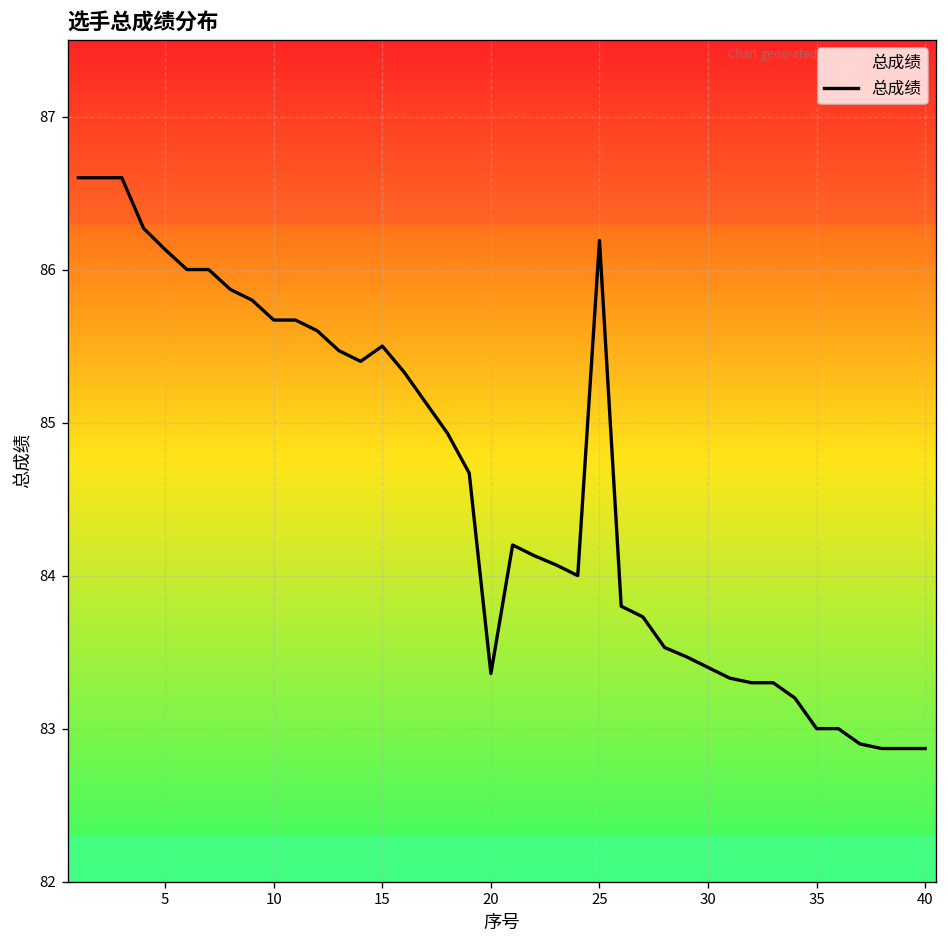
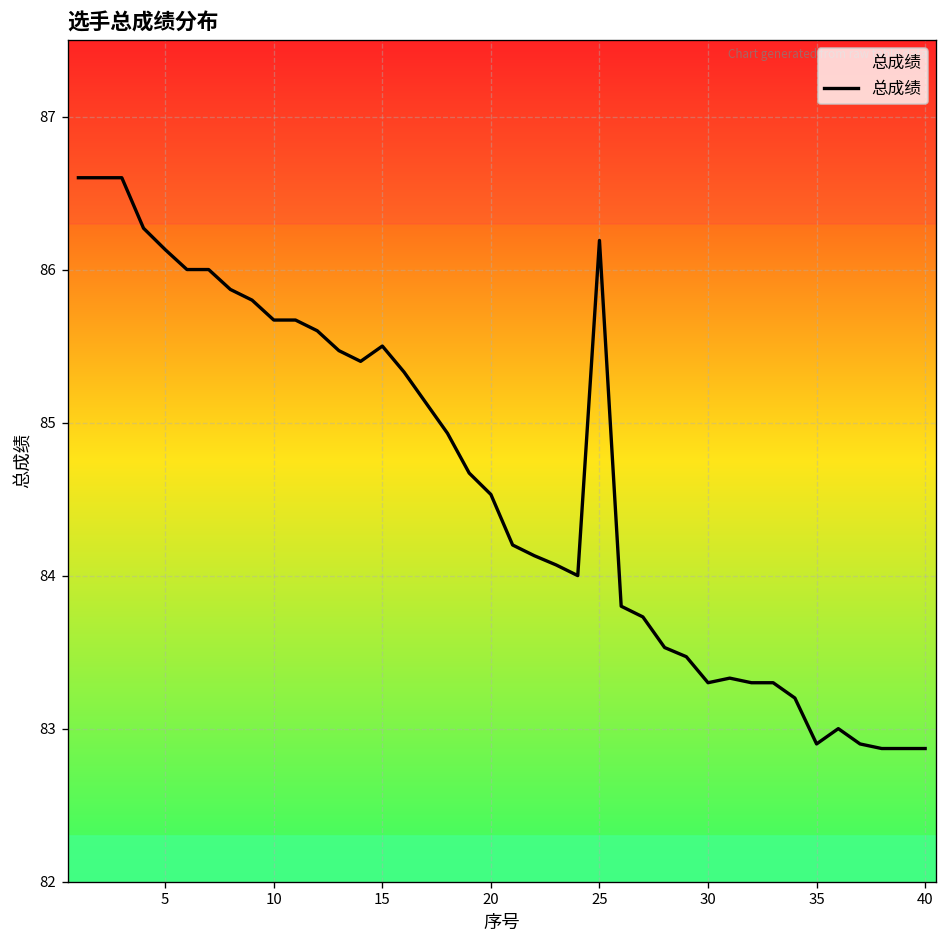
20: 83.36 -> 84.53
30: 83.4 -> 83.3
35: 83.0 -> 82.9
